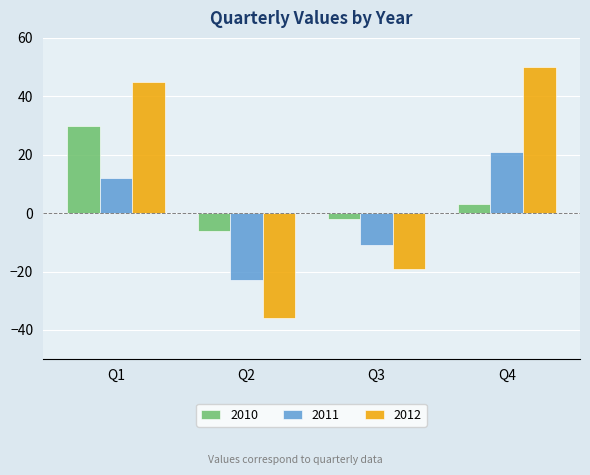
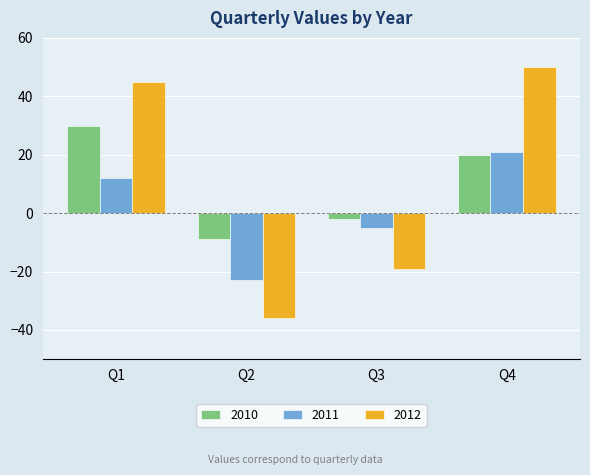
2010, Q2: -6 -> -9
2011, Q3: -11 -> -5
2010, Q4: 3 -> 20
